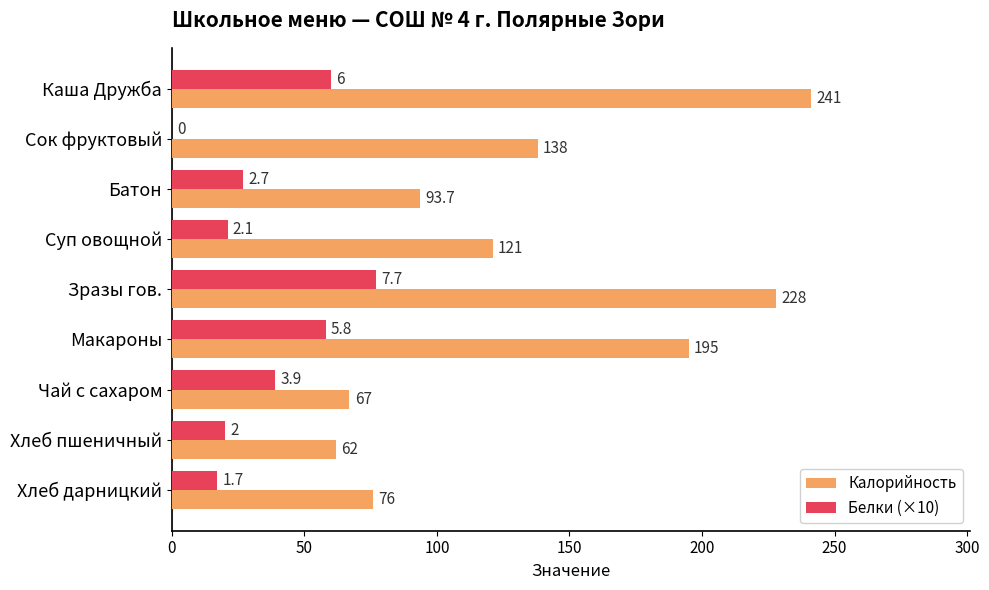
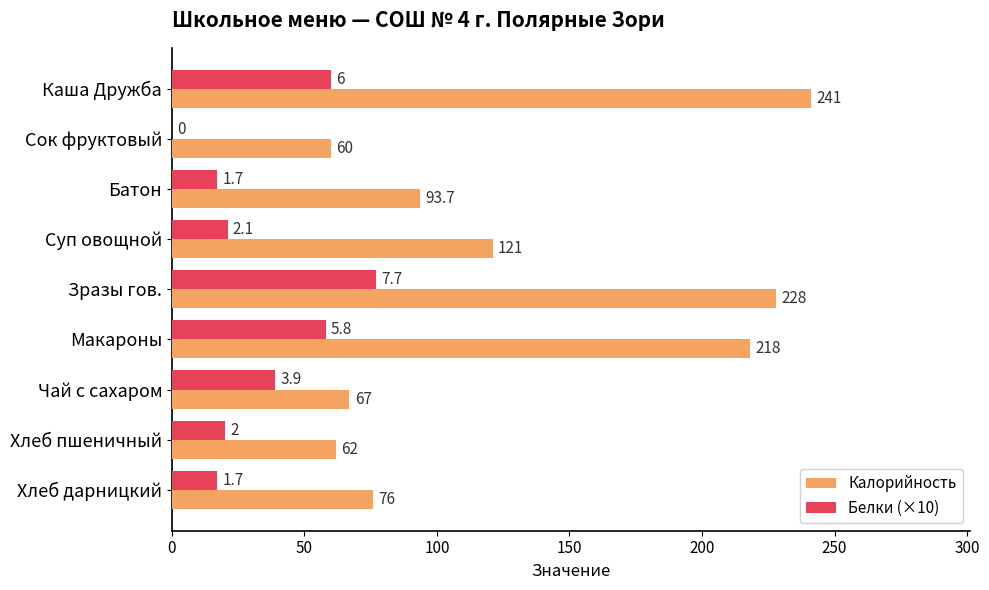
Калорийность, Сок фруктовый: 138 -> 60
Белки (×10), Батон: 2.7 -> 1.7
Калорийность, Макароны: 195 -> 218
